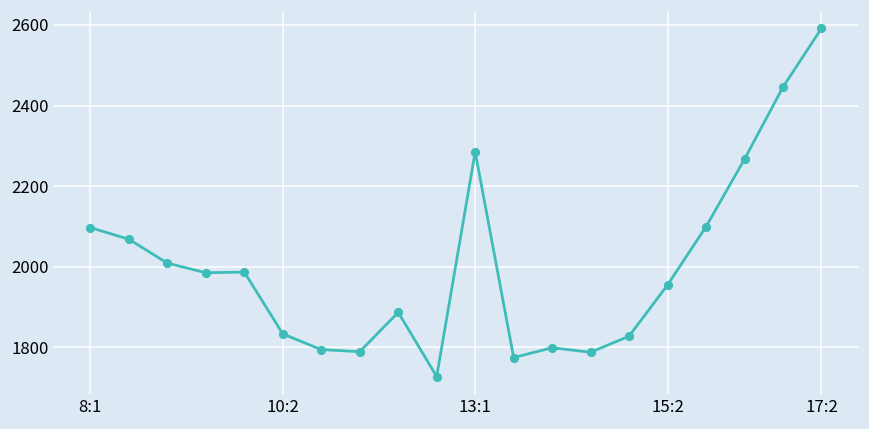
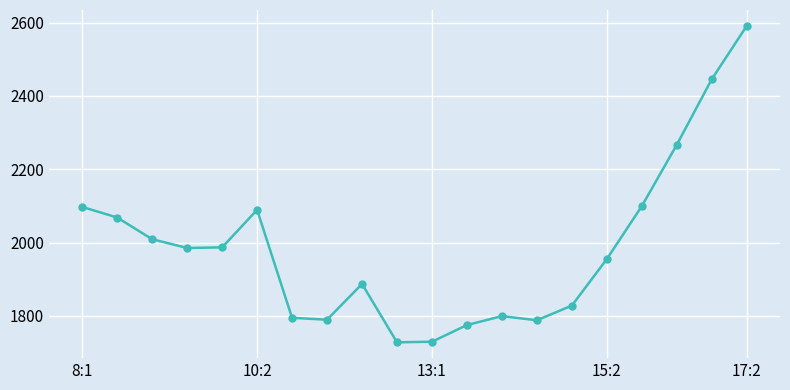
10:2: 1830 -> 2090
13:1: 2290 -> 1730
